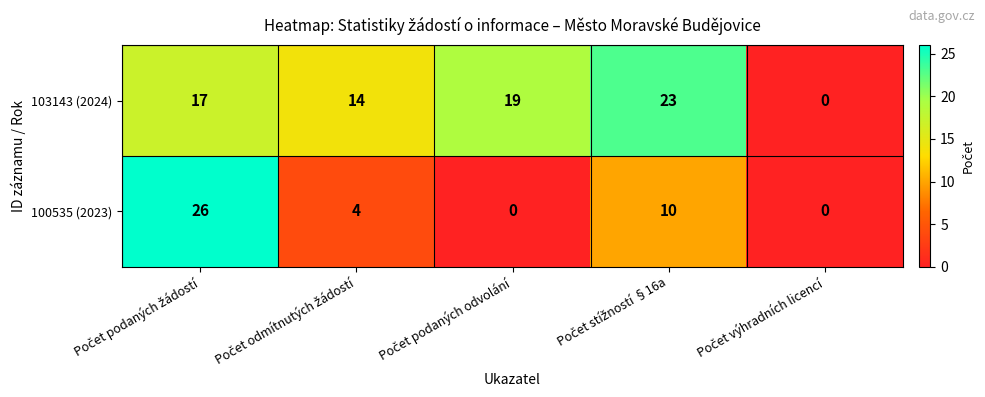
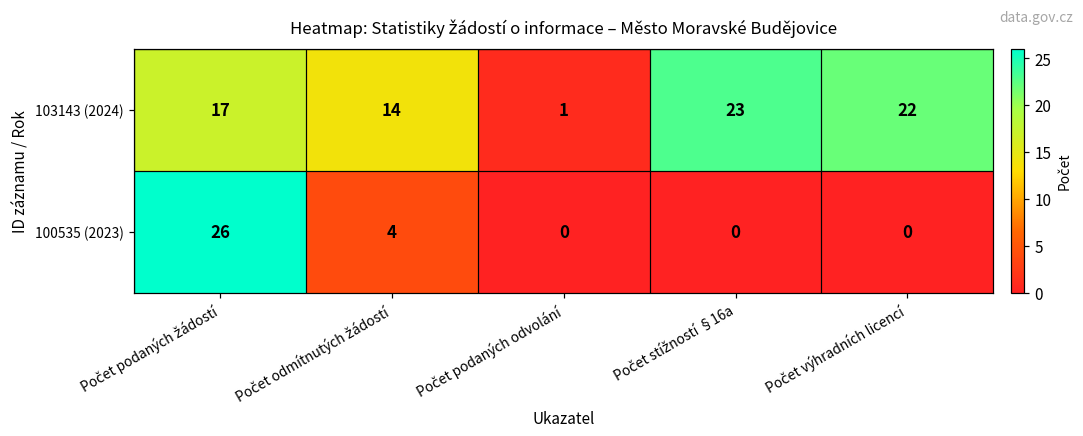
103143 (2024), Počet podaných odvolání: 19 -> 1
103143 (2024), Počet výhradních licencí: 0 -> 22
100535 (2023), Počet stížností §16a: 10 -> 0
